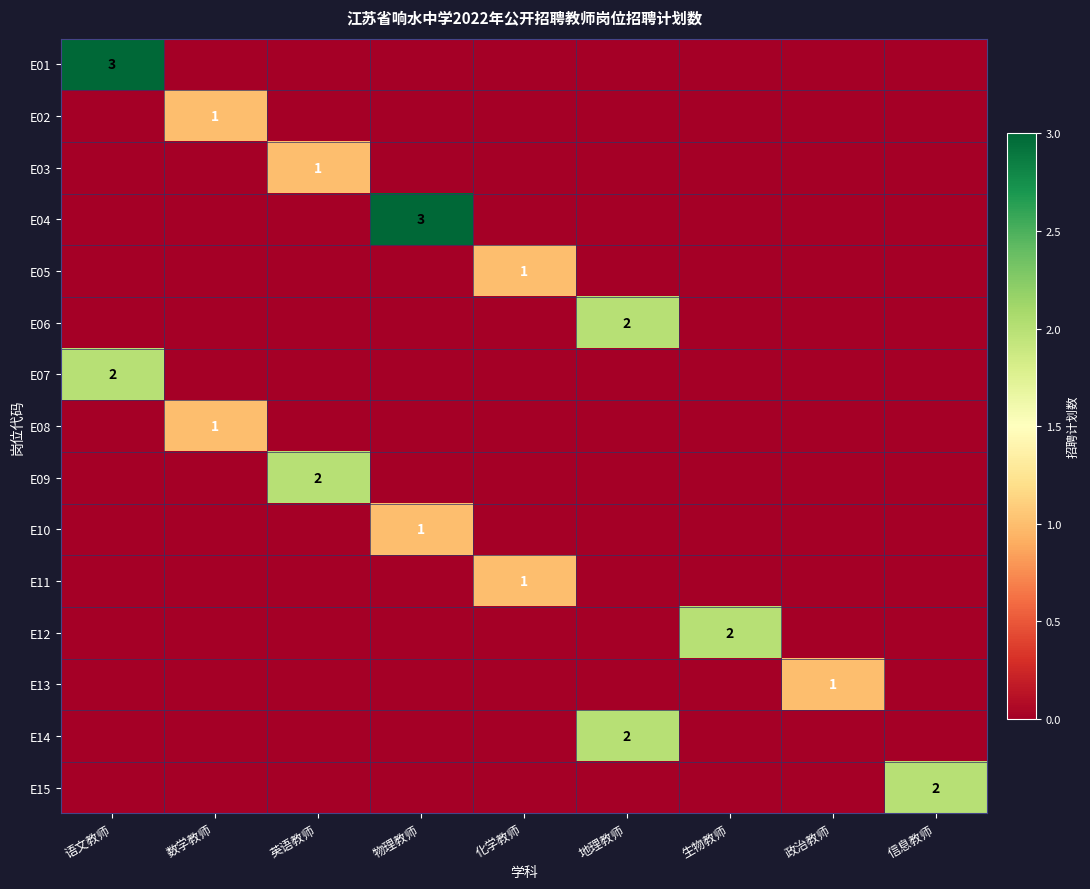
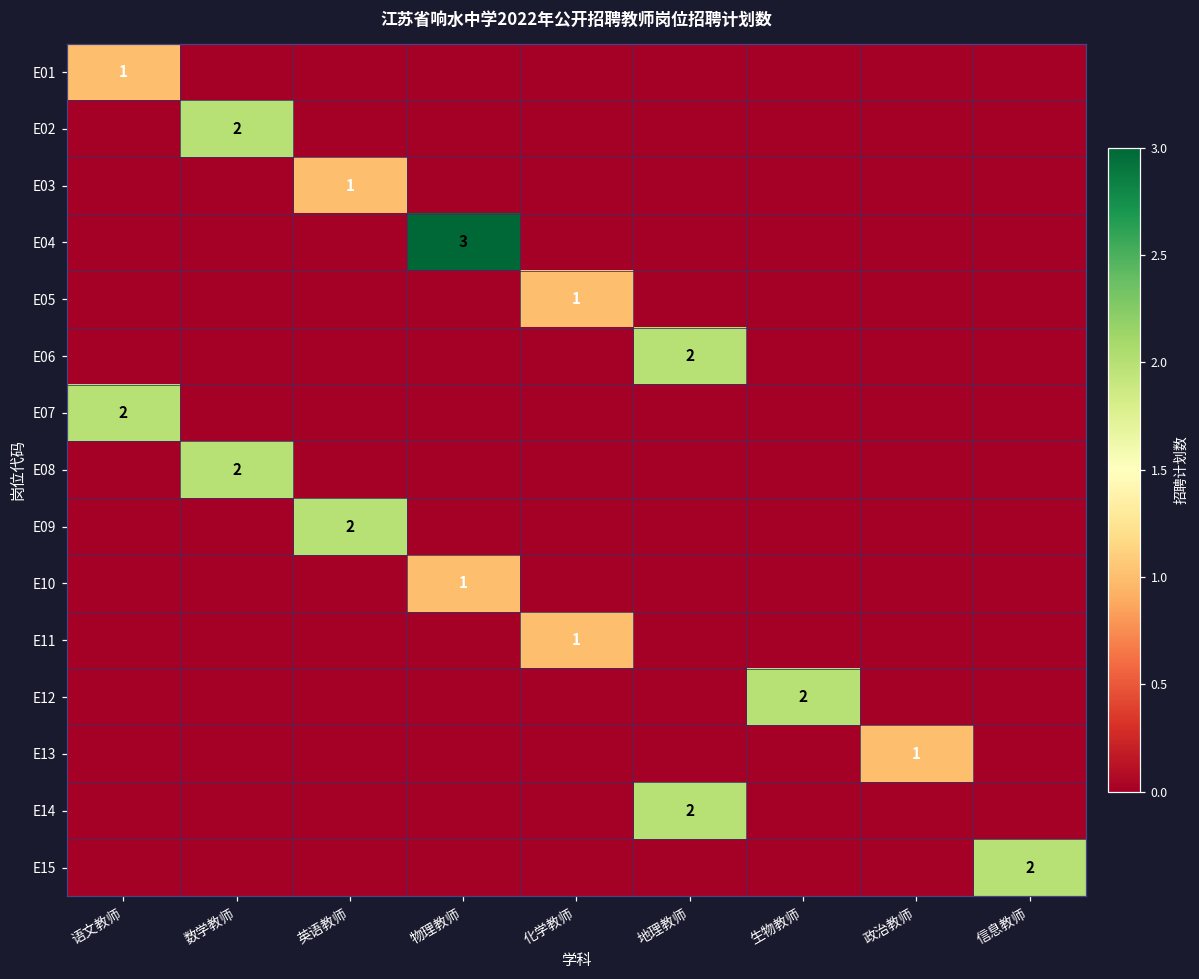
E01, 语文教师: 3 -> 1
E02, 数学教师: 1 -> 2
E08, 数学教师: 1 -> 2
